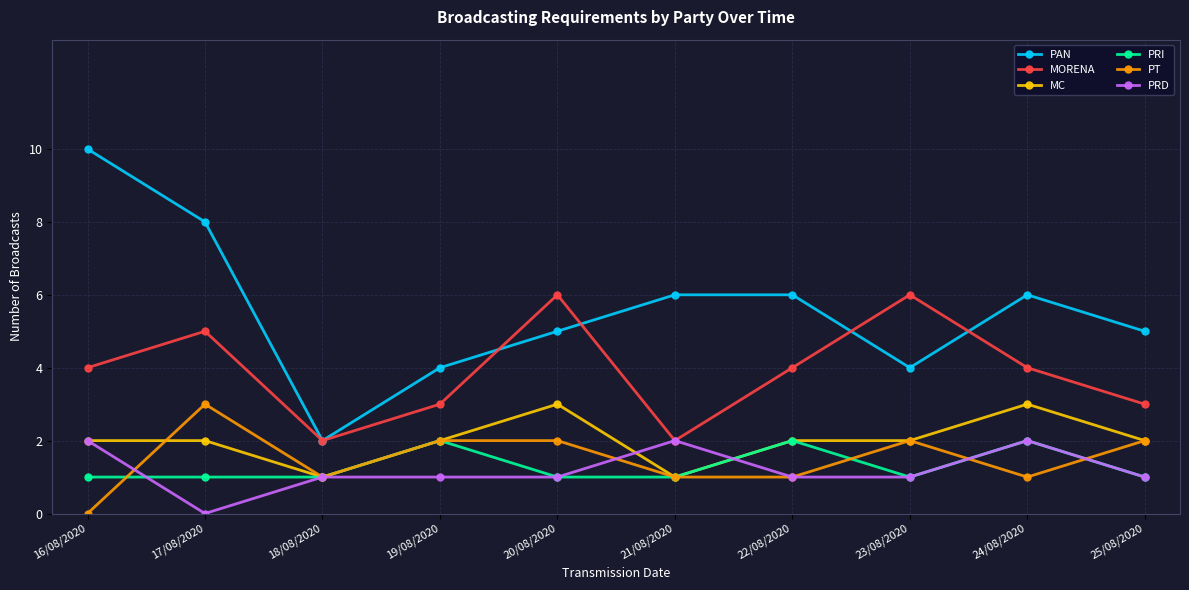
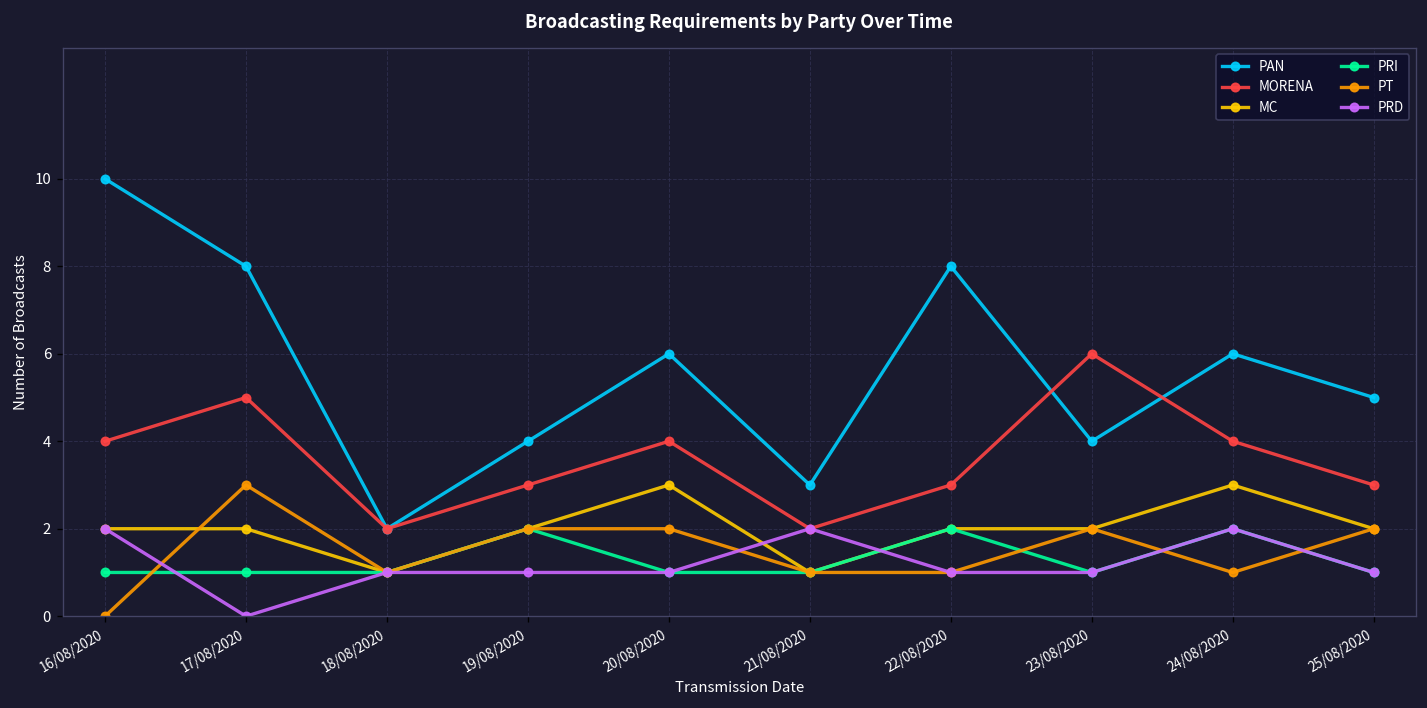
PAN, 20/08/2020: 5 -> 6
MORENA, 20/08/2020: 6 -> 4
PAN, 21/08/2020: 6 -> 3
PAN, 22/08/2020: 6 -> 8
MORENA, 22/08/2020: 4 -> 3
